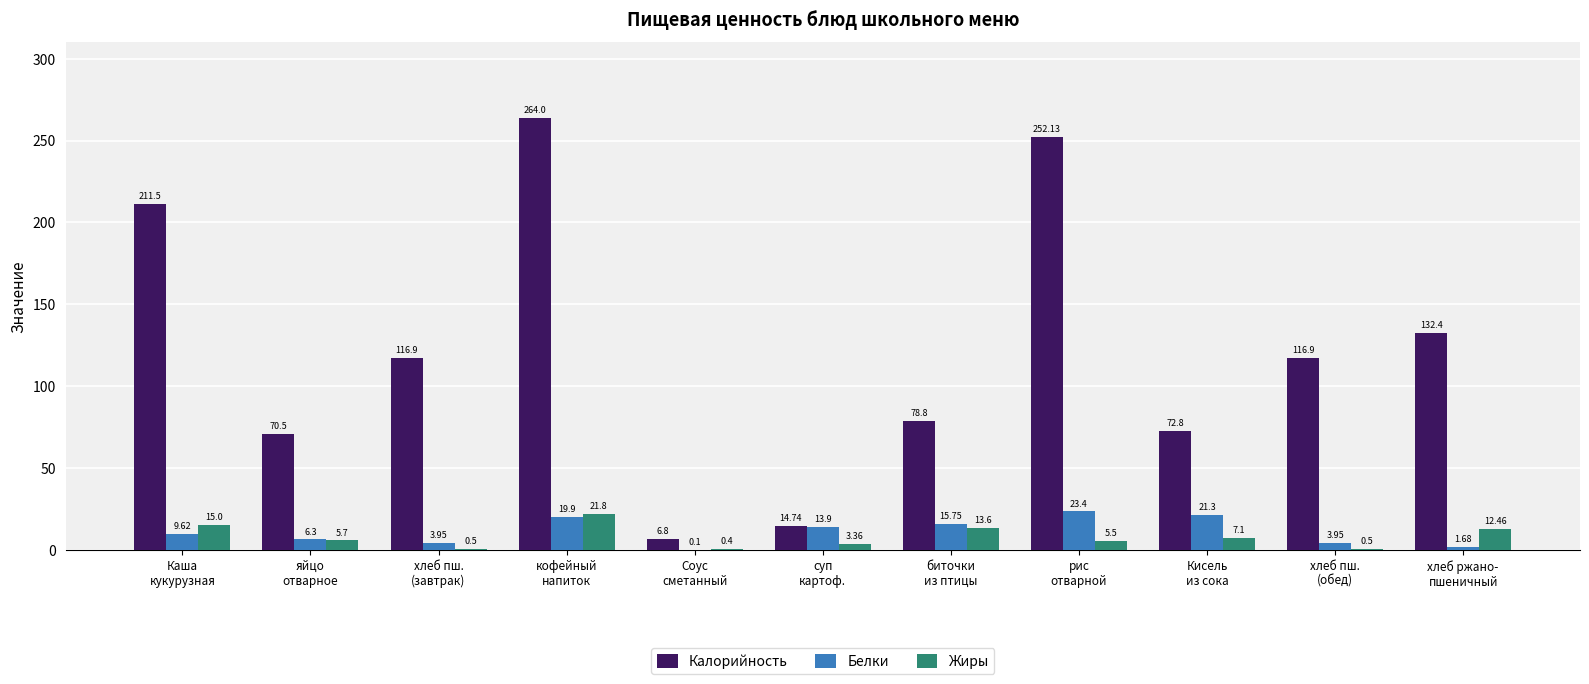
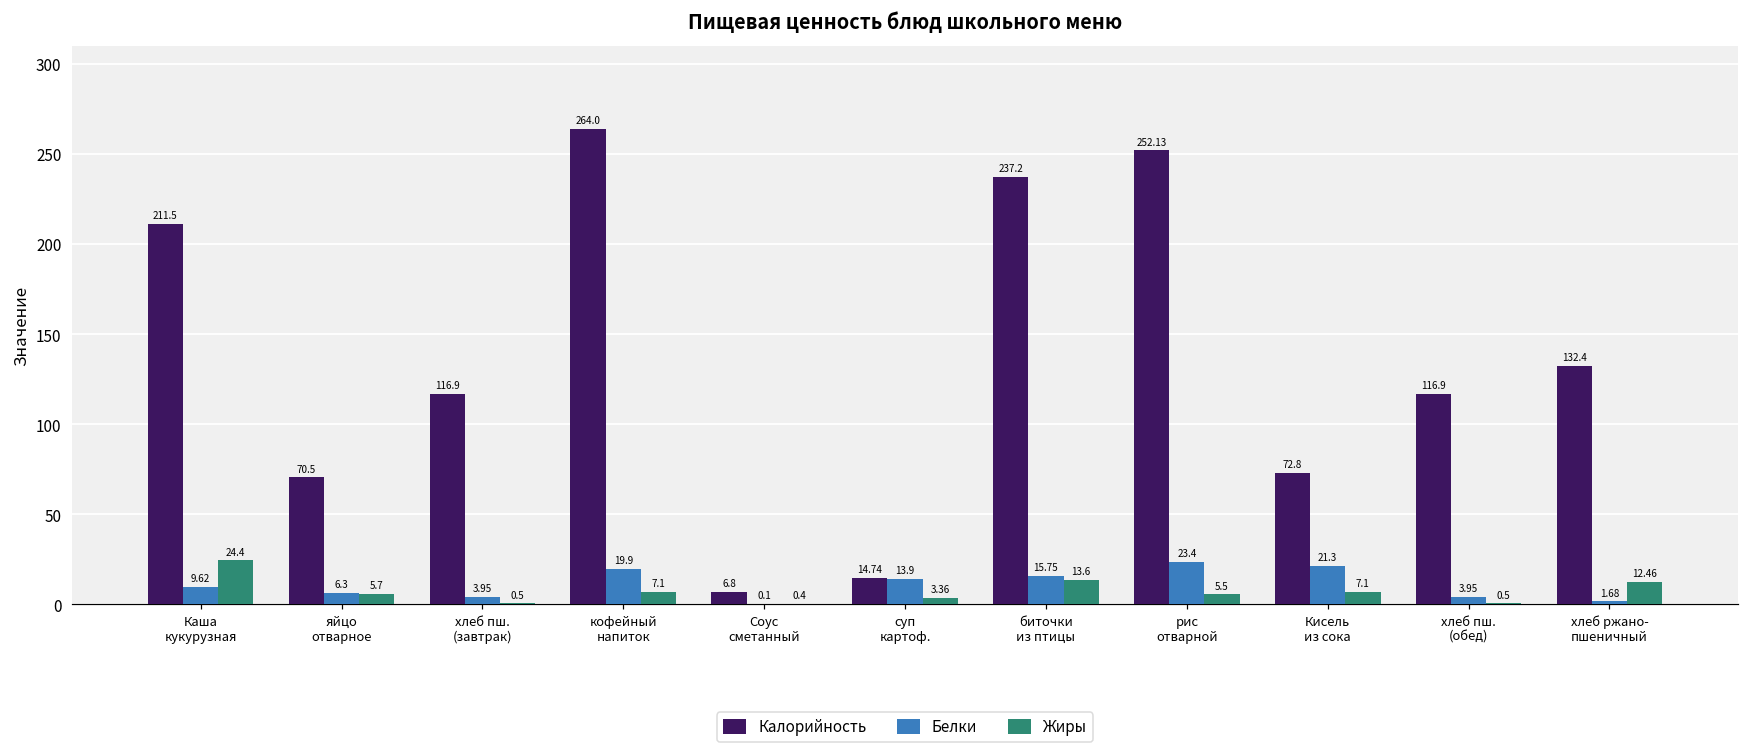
Жиры, Каша кукурузная: 15.0 -> 24.4
Жиры, кофейный напиток: 21.8 -> 7.1
Калорийность, биточки из птицы: 78.8 -> 237.2
